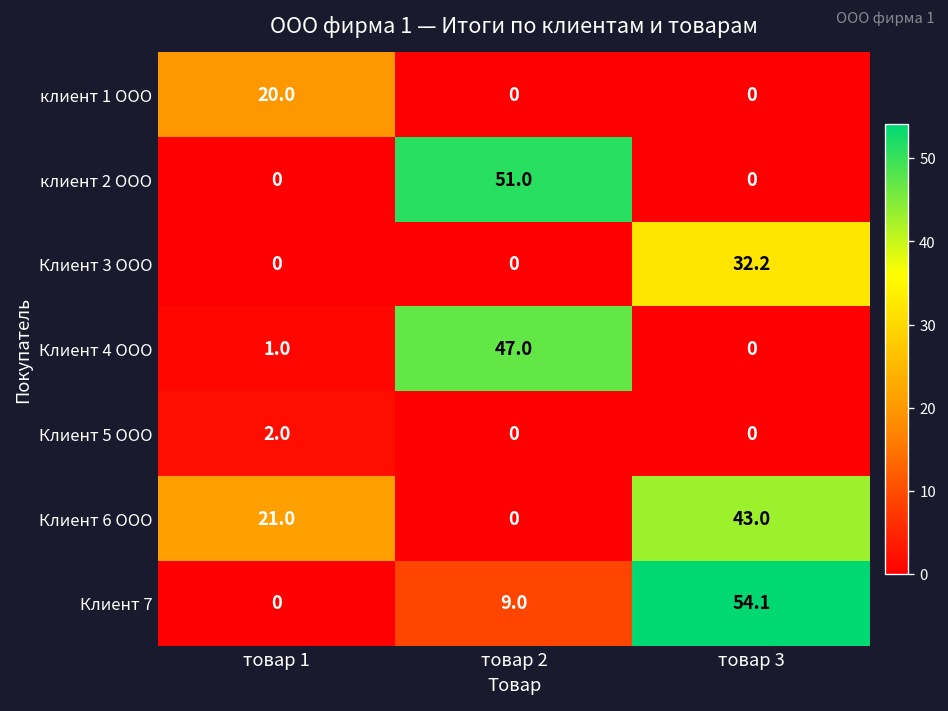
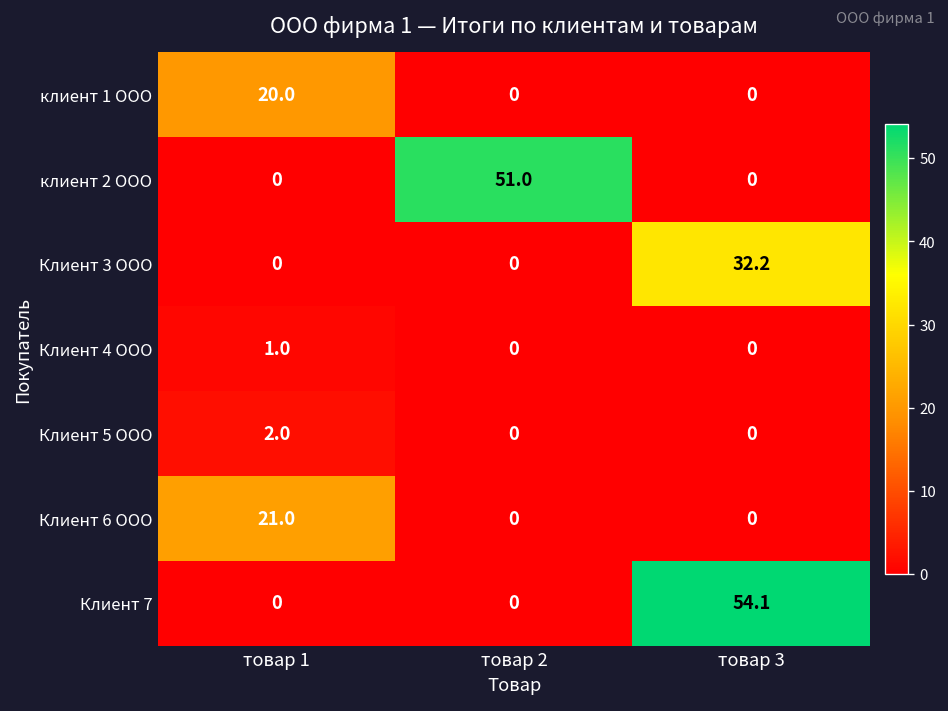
Клиент 4 ООО, товар 2: 47.0 -> 0
Клиент 6 ООО, товар 3: 43.0 -> 0
Клиент 7, товар 2: 9.0 -> 0
